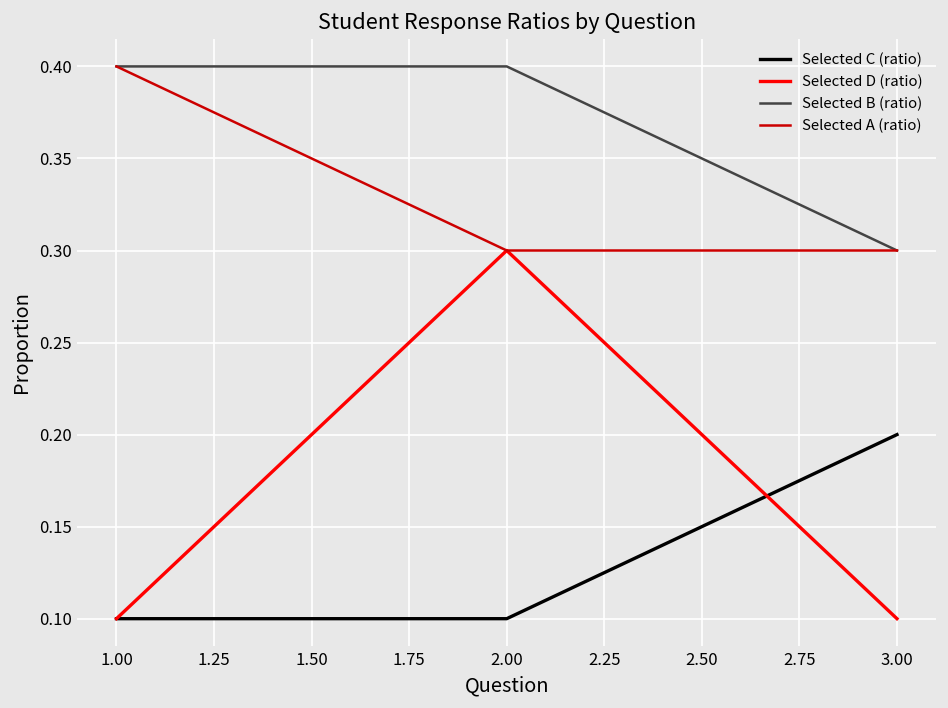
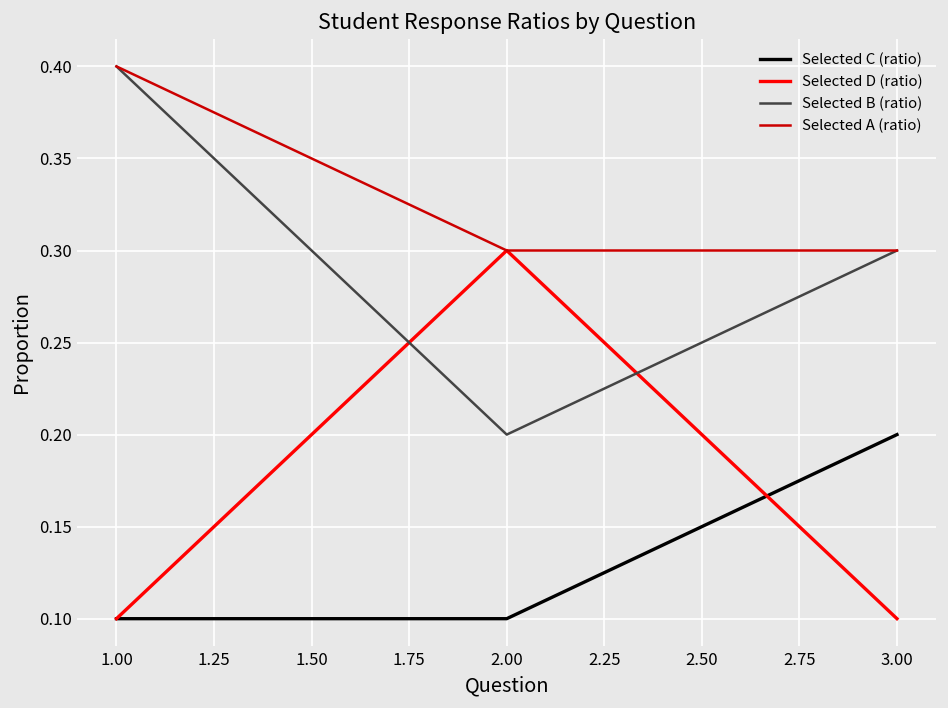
Selected B (ratio), 2.00: 0.4 -> 0.2
